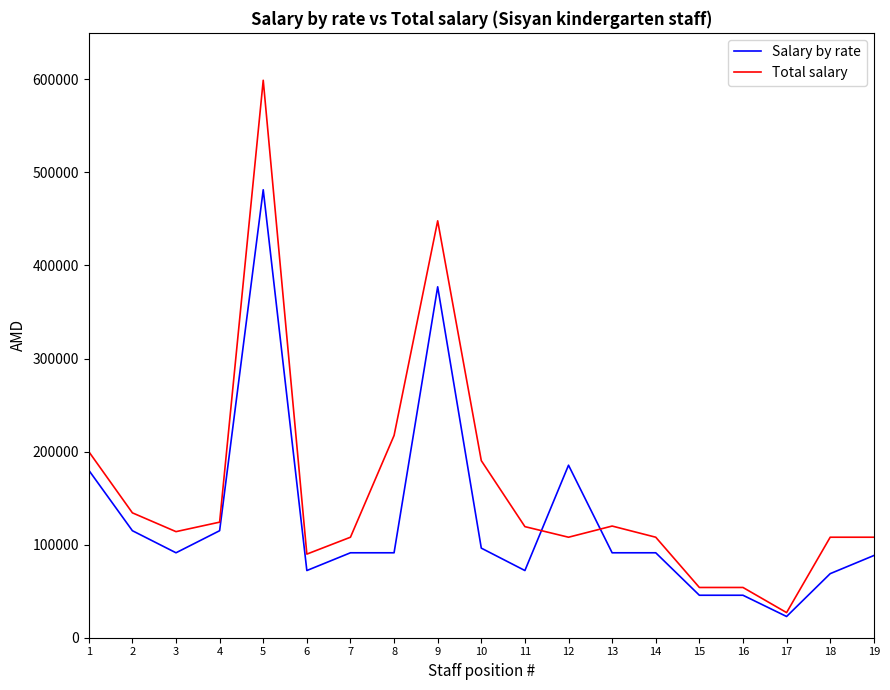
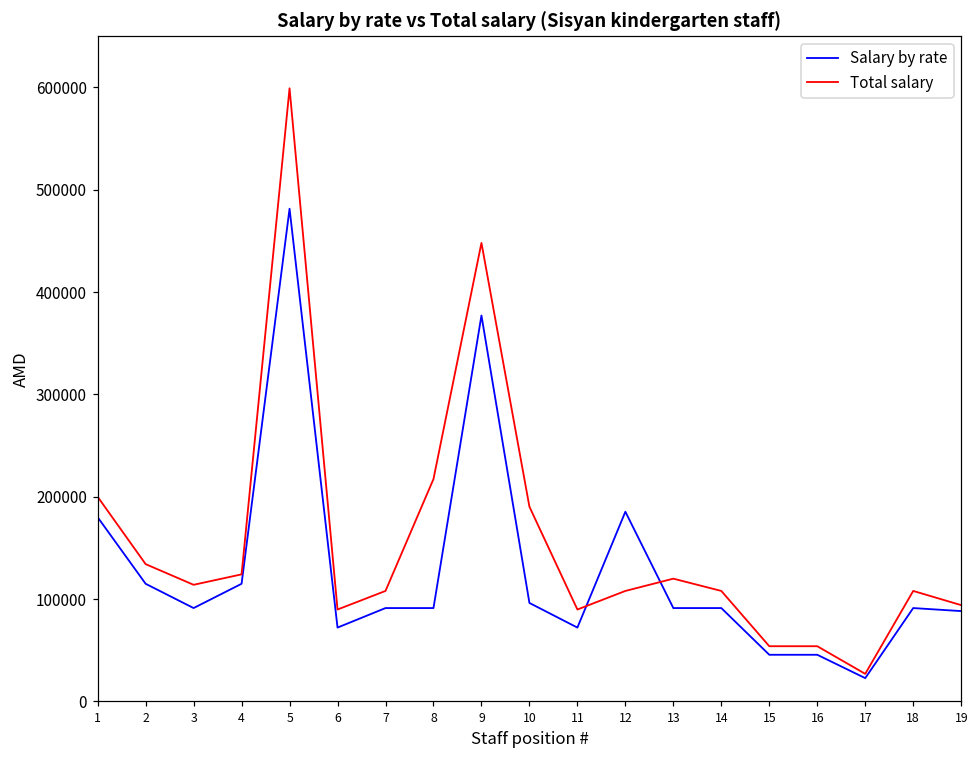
Total salary, 11: 120000 -> 90000
Salary by rate, 18: 70000 -> 90000
Total salary, 19: 110000 -> 90000
